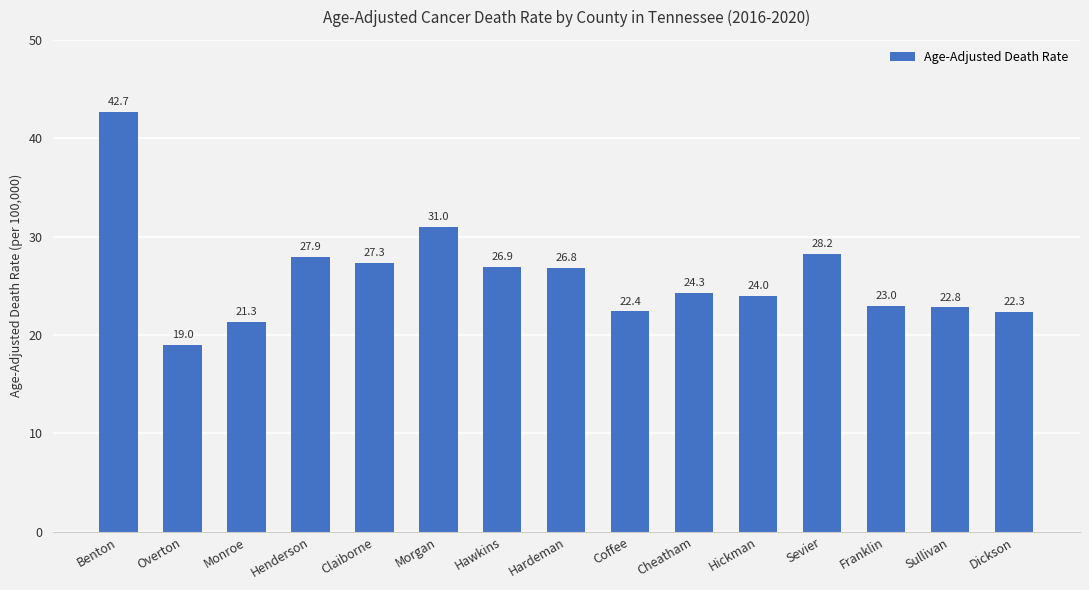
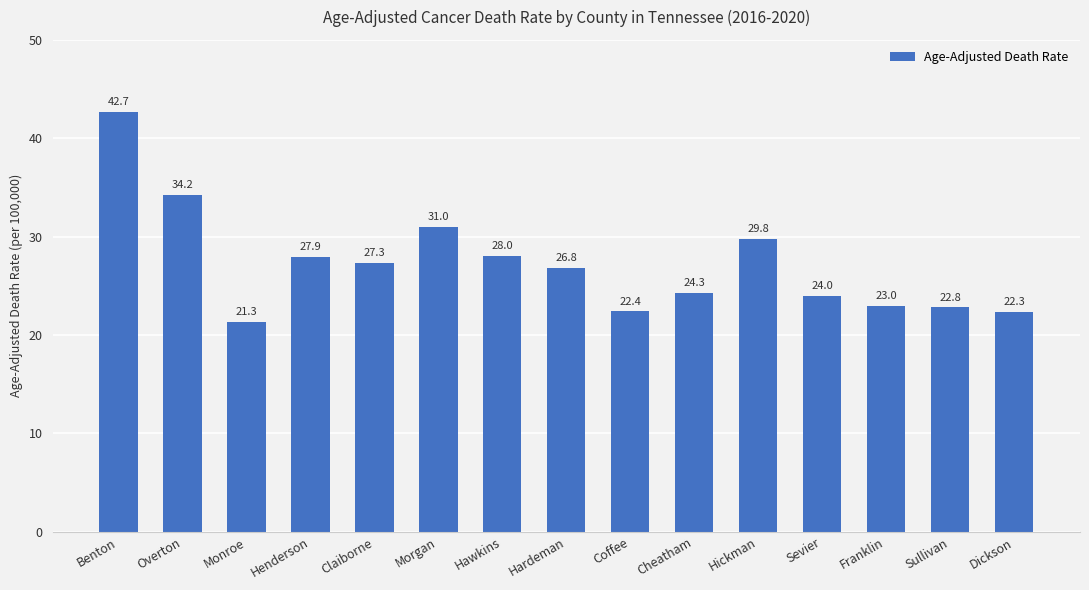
Overton: 19.0 -> 34.2
Hawkins: 26.9 -> 28.0
Hickman: 24.0 -> 29.8
Sevier: 28.2 -> 24.0
